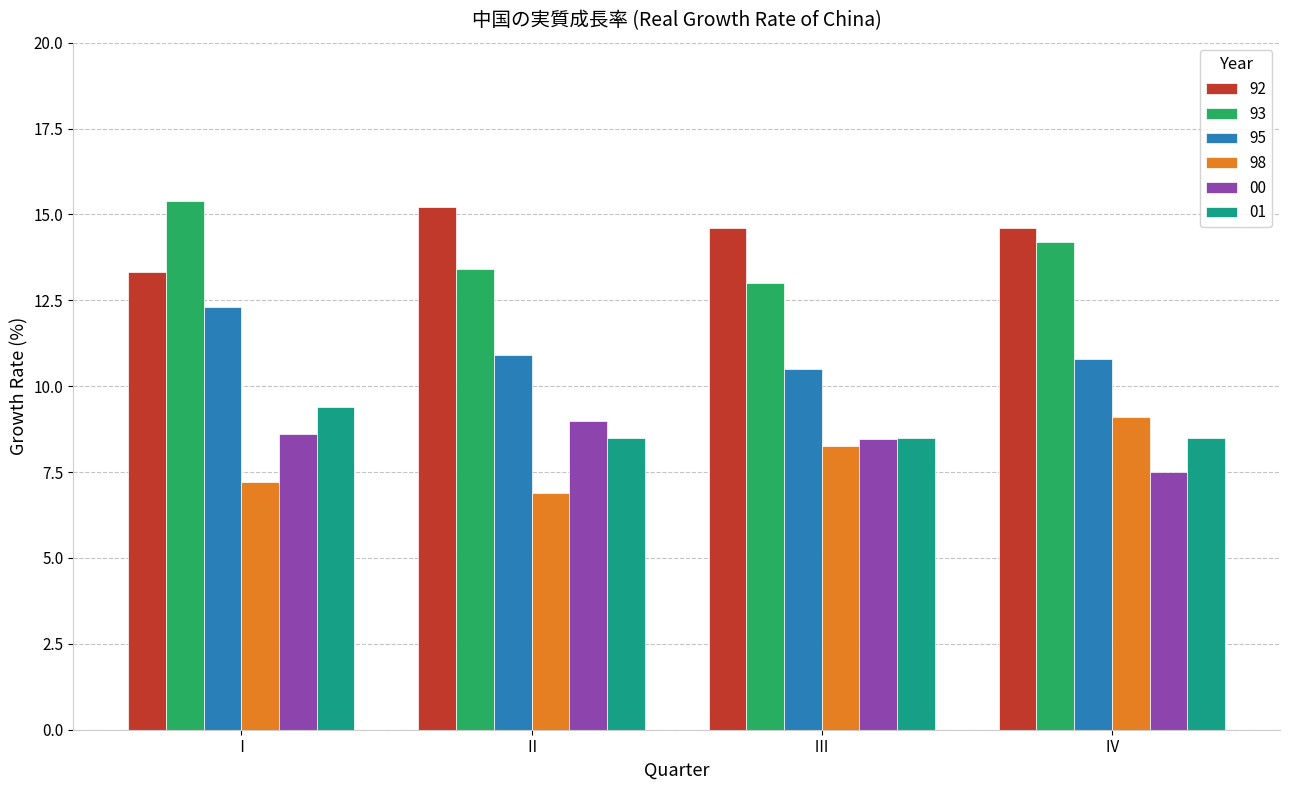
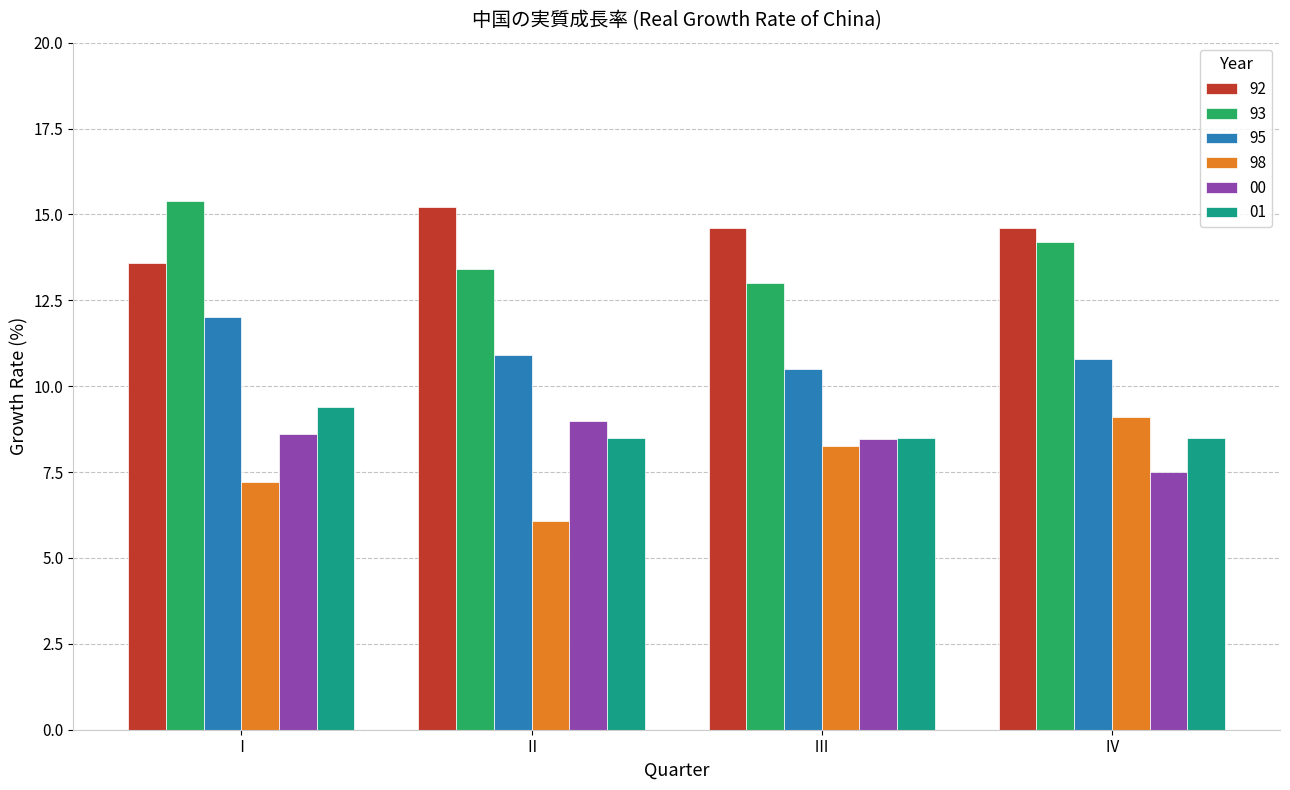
92, Ⅰ: 13.3 -> 13.6
95, Ⅰ: 12.3 -> 12.0
98, Ⅱ: 6.9 -> 6.1
